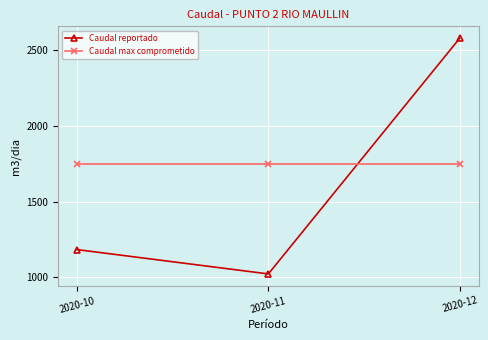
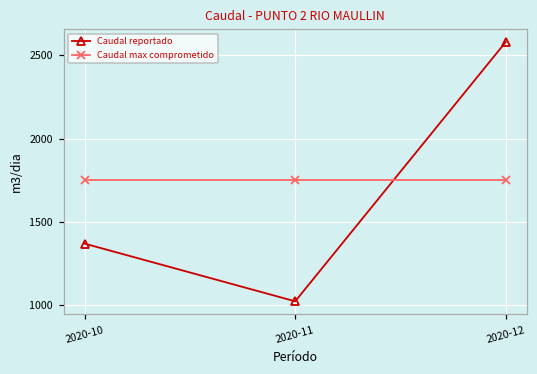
Caudal reportado, 2020-10: 1180 -> 1370
